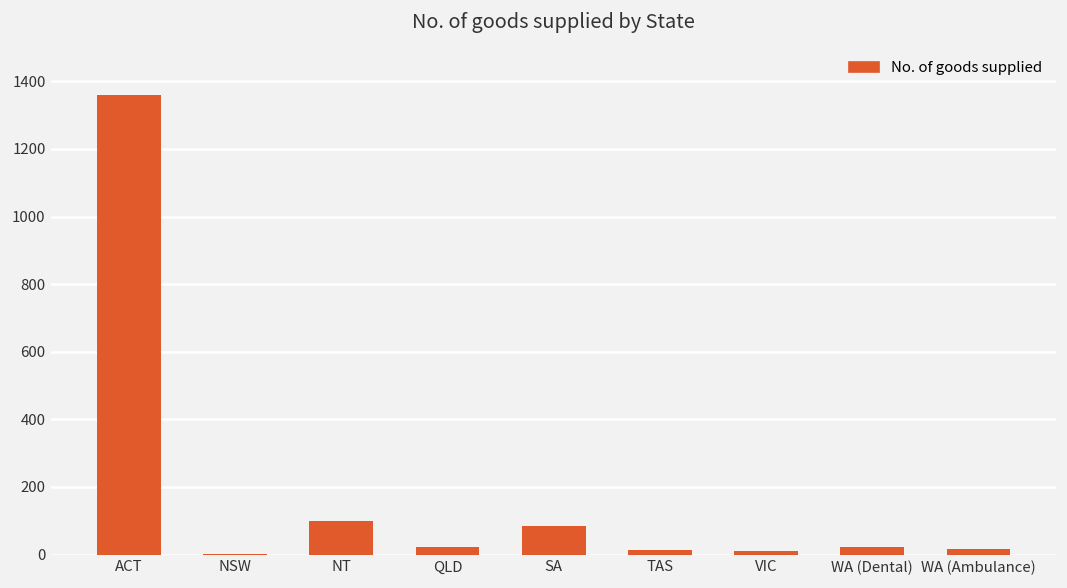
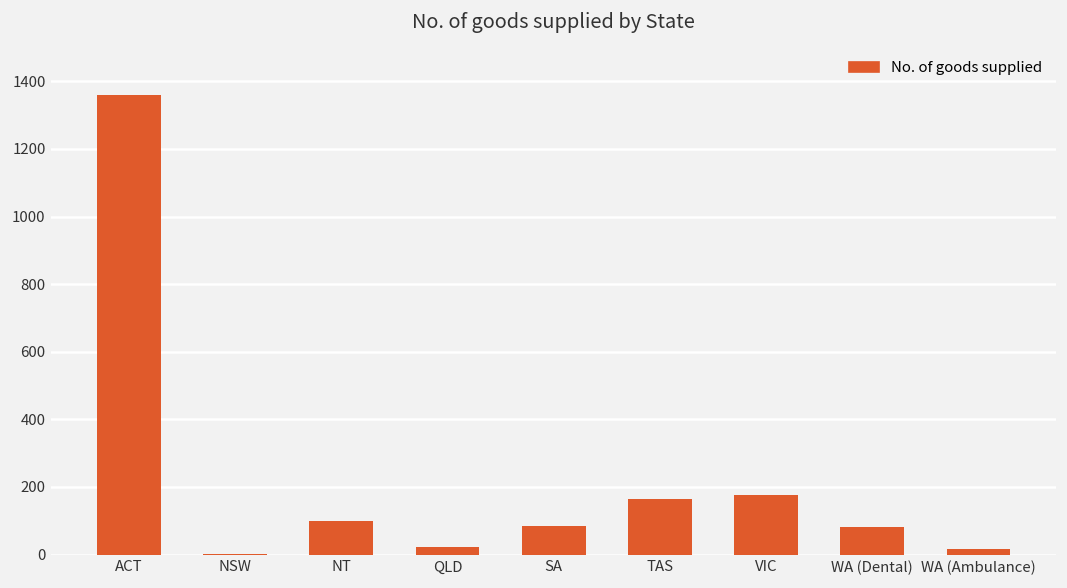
TAS: 10 -> 160
VIC: 10 -> 180
WA (Dental): 20 -> 80
